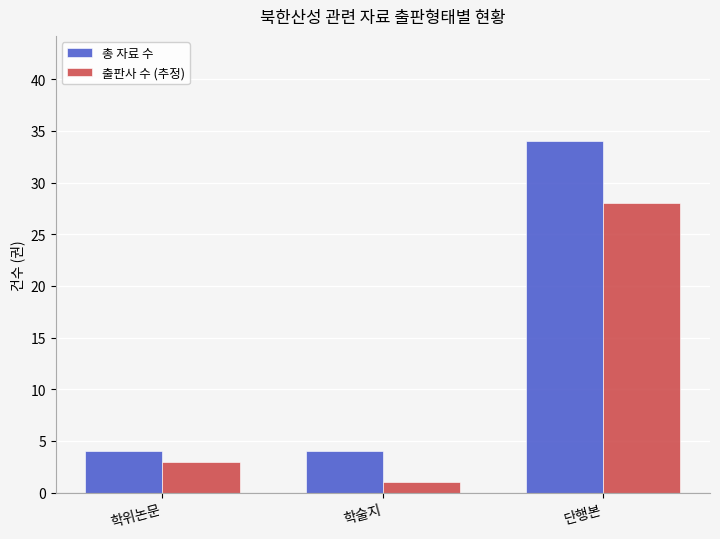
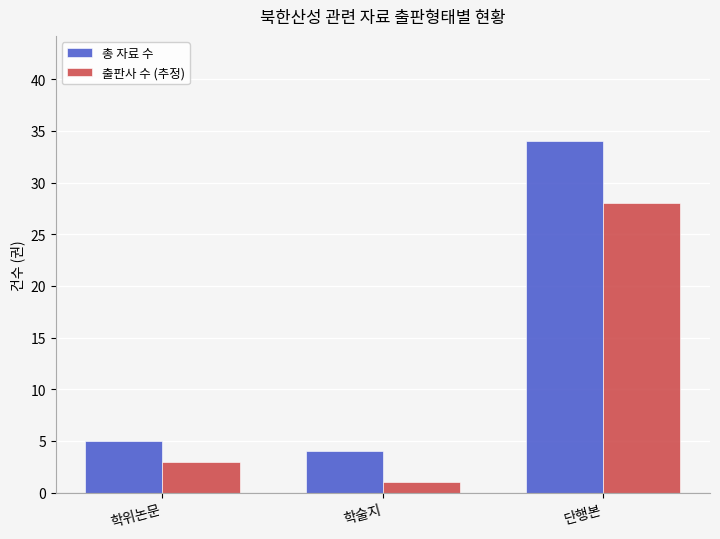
총 자료 수, 학위논문: 4 -> 5
